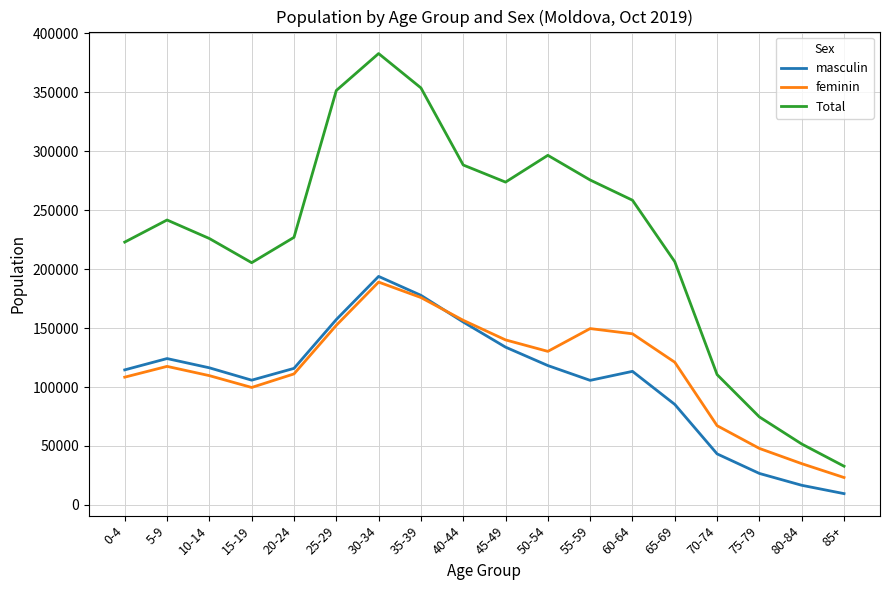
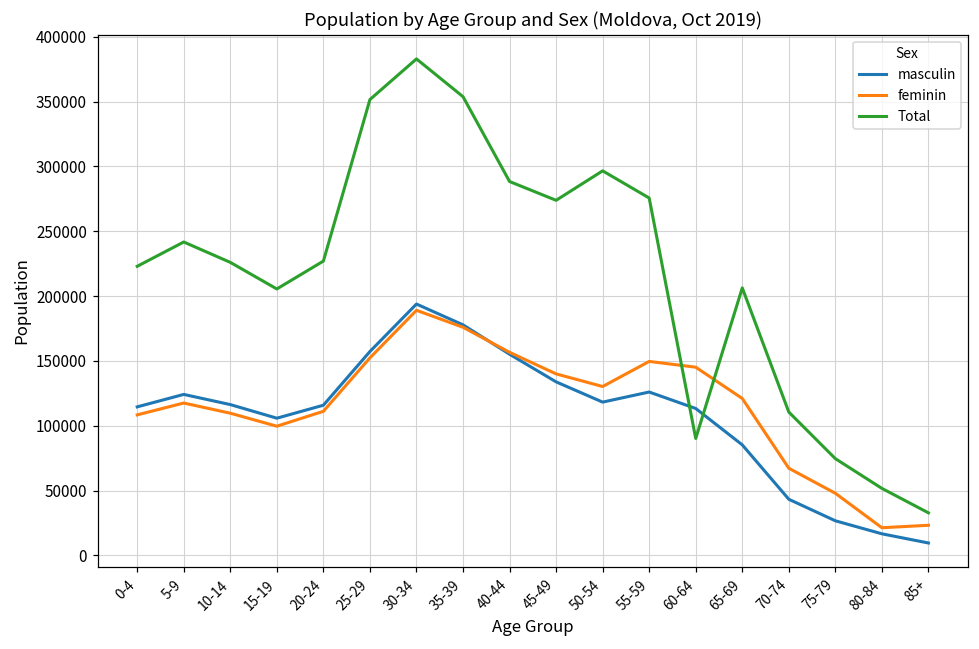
masculin, 55-59: 106000 -> 126000
Total, 60-64: 258000 -> 90000
feminin, 80-84: 35000 -> 21000
